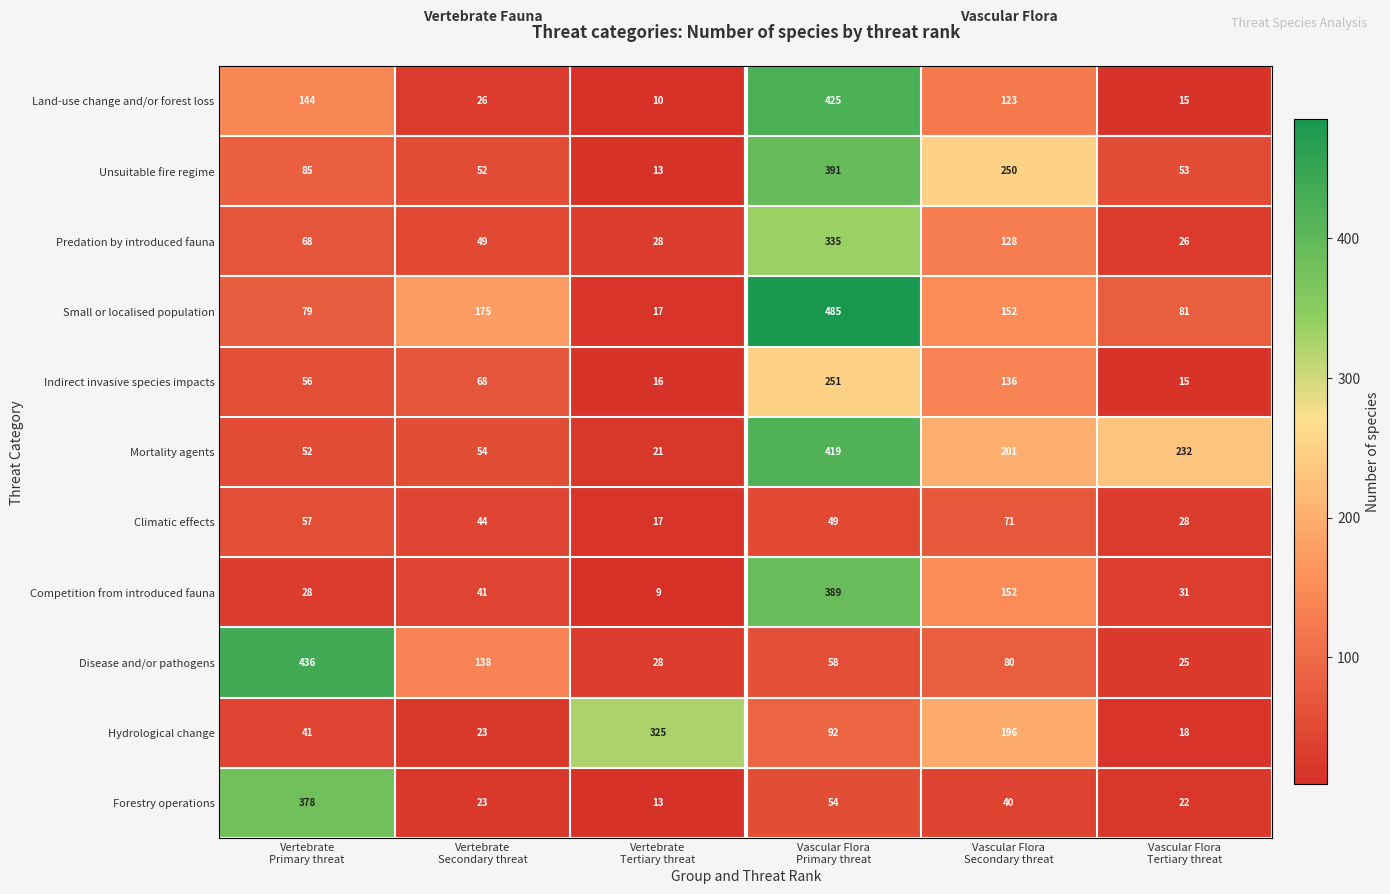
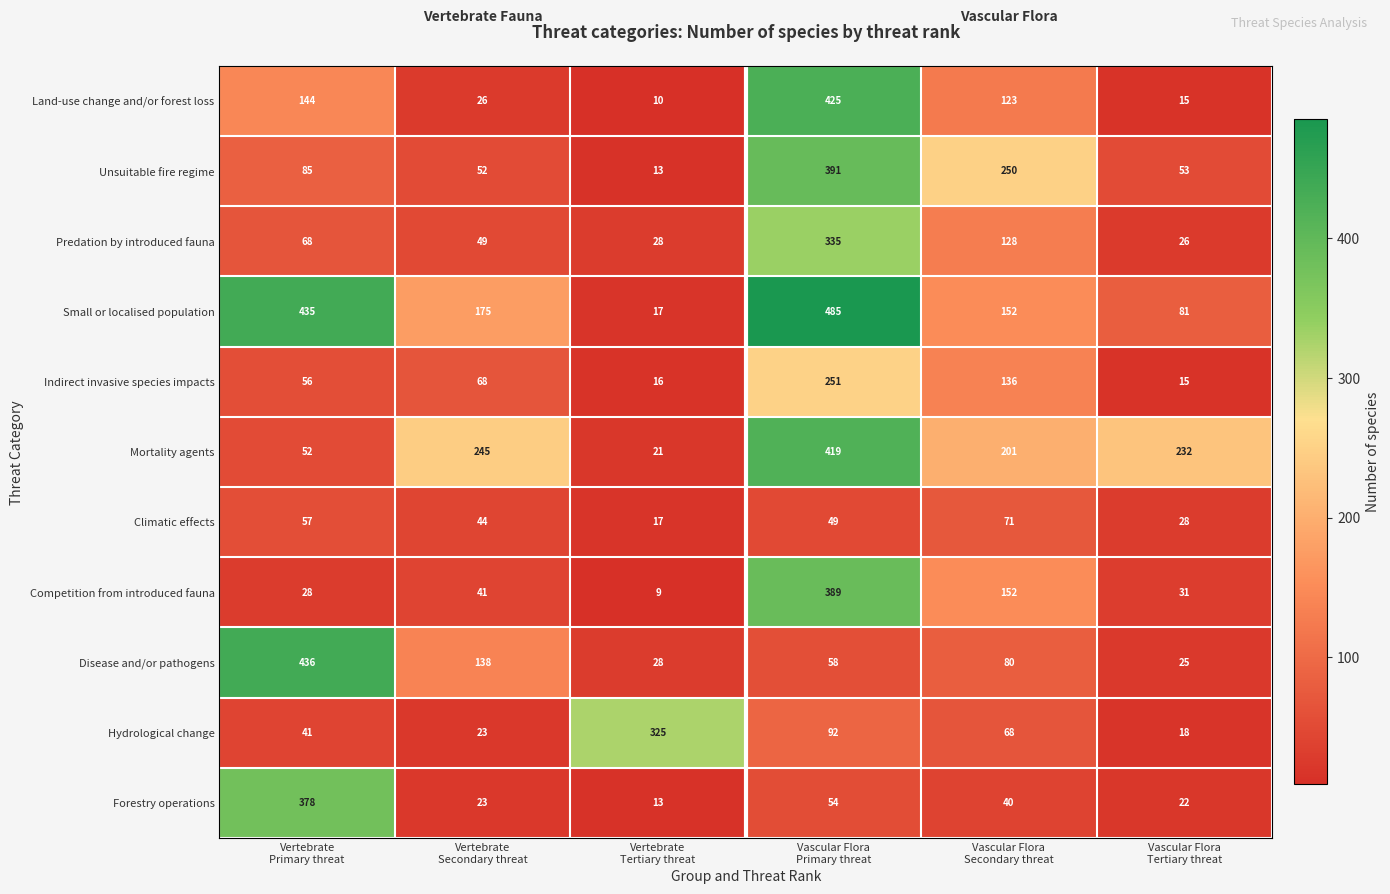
Small or localised population, Vertebrate Primary threat: 79 -> 435
Mortality agents, Vertebrate Secondary threat: 54 -> 245
Hydrological change, Vascular Flora Secondary threat: 196 -> 68
